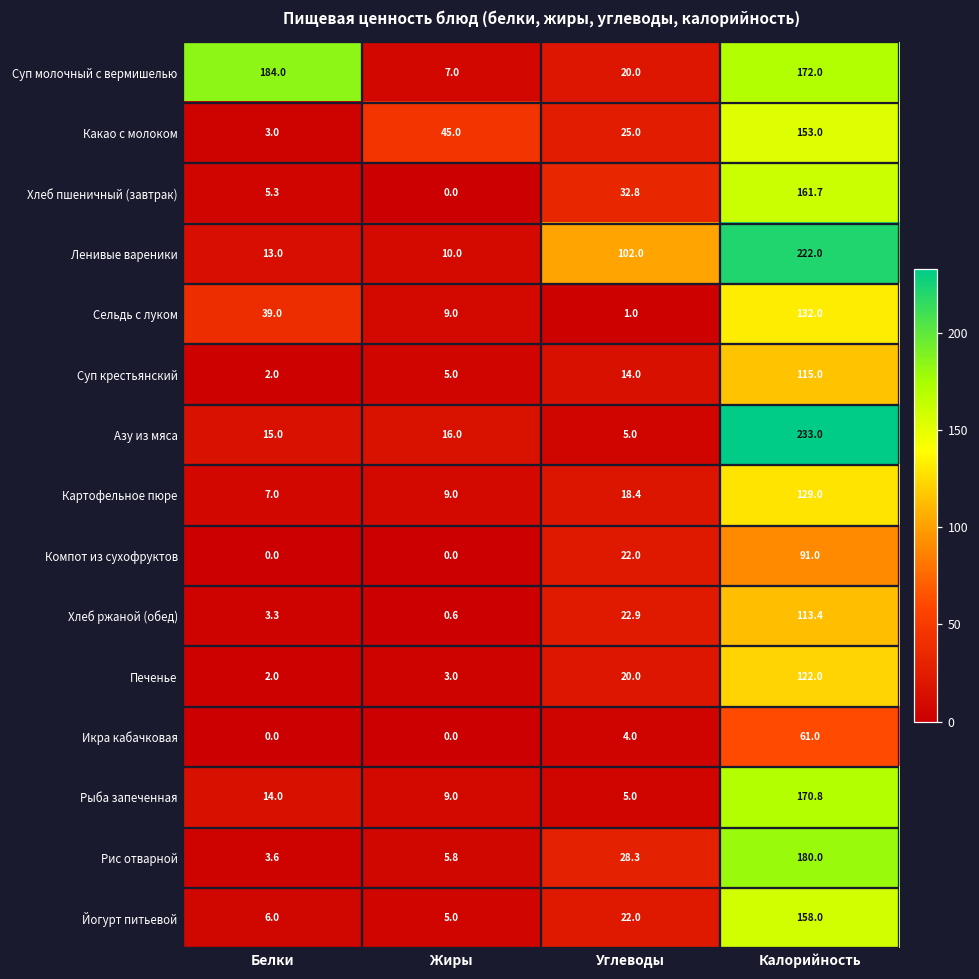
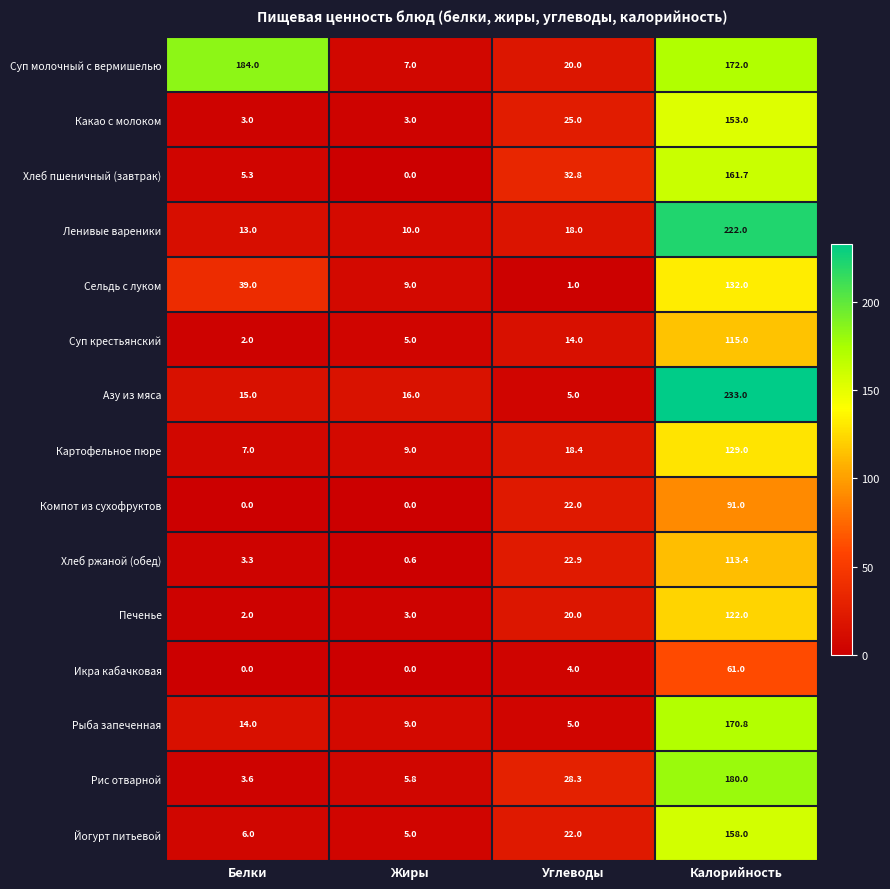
Какао с молоком, Жиры: 45.0 -> 3.0
Ленивые вареники, Углеводы: 102.0 -> 18.0
